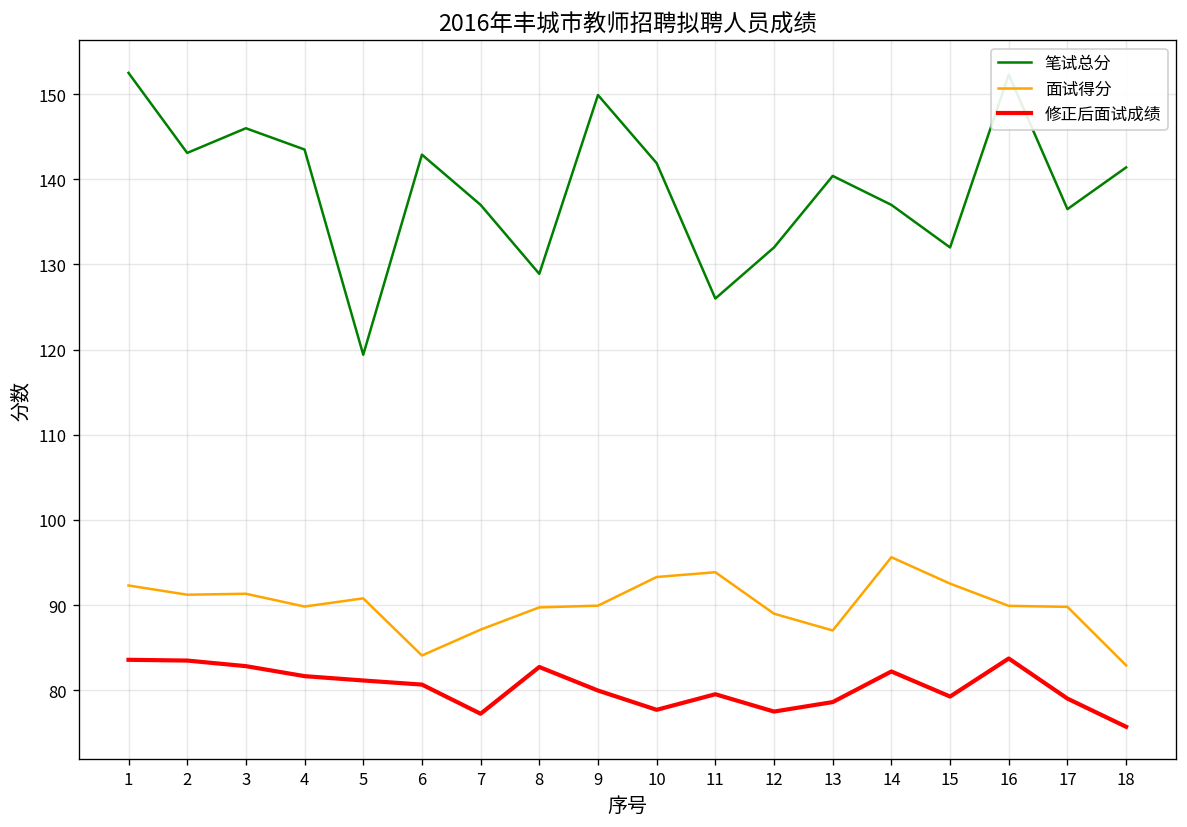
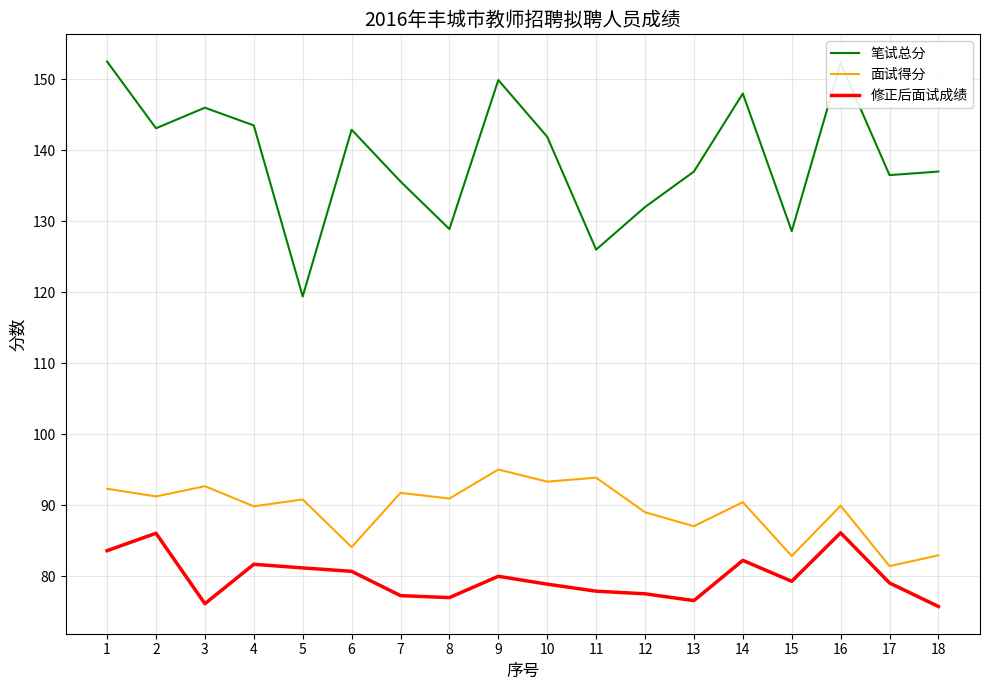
修正后面试成绩, 2: 83 -> 86
面试得分, 3: 91 -> 93
修正后面试成绩, 3: 83 -> 76
笔试总分, 7: 137 -> 136
面试得分, 7: 87 -> 92
面试得分, 8: 90 -> 91
修正后面试成绩, 8: 83 -> 77
面试得分, 9: 90 -> 95
修正后面试成绩, 10: 78 -> 79
修正后面试成绩, 11: 80 -> 78
笔试总分, 13: 140 -> 137
修正后面试成绩, 13: 79 -> 77
笔试总分, 14: 137 -> 148
面试得分, 14: 96 -> 90
笔试总分, 15: 132 -> 129
面试得分, 15: 93 -> 83
修正后面试成绩, 16: 84 -> 86
面试得分, 17: 90 -> 81
笔试总分, 18: 141 -> 137
